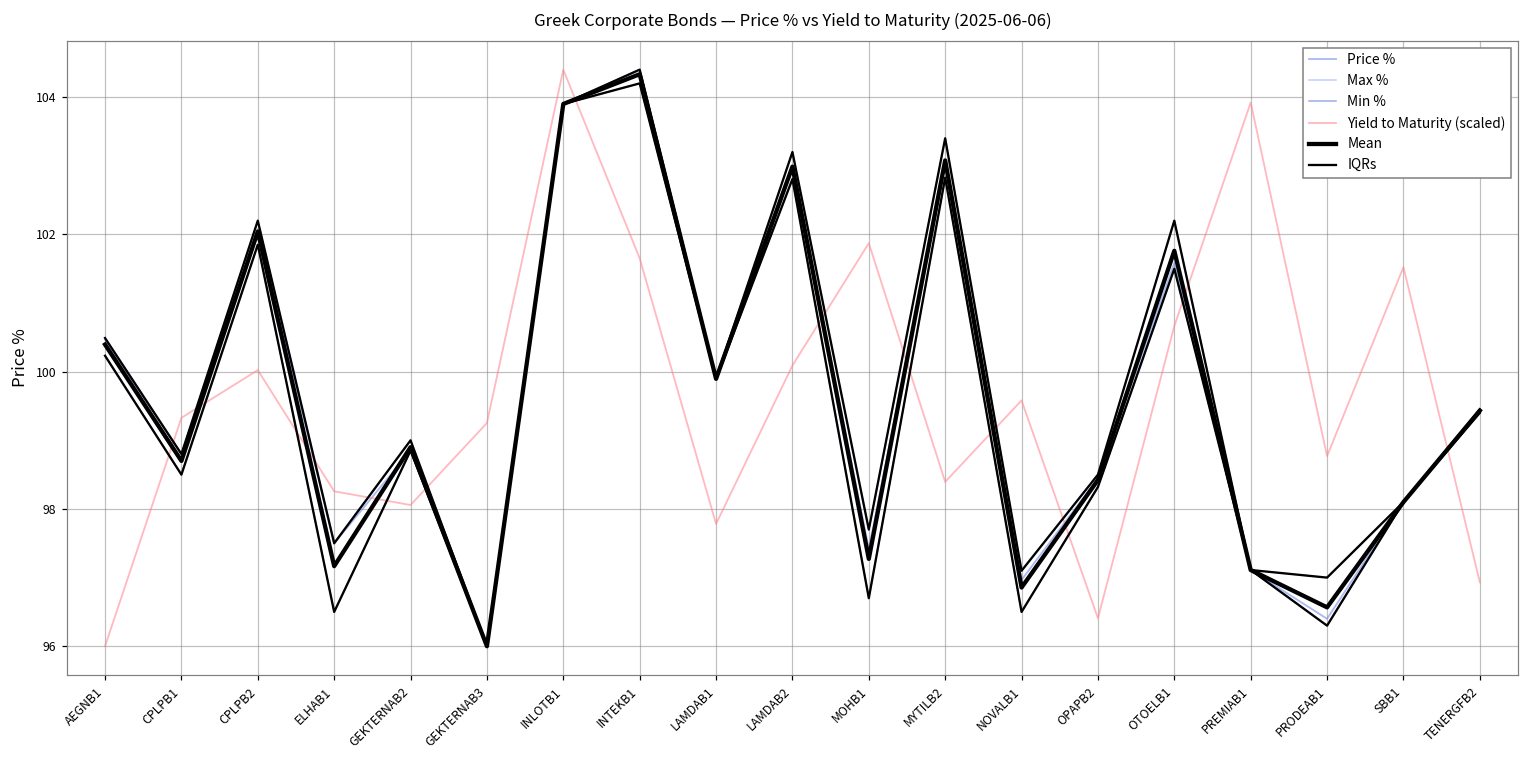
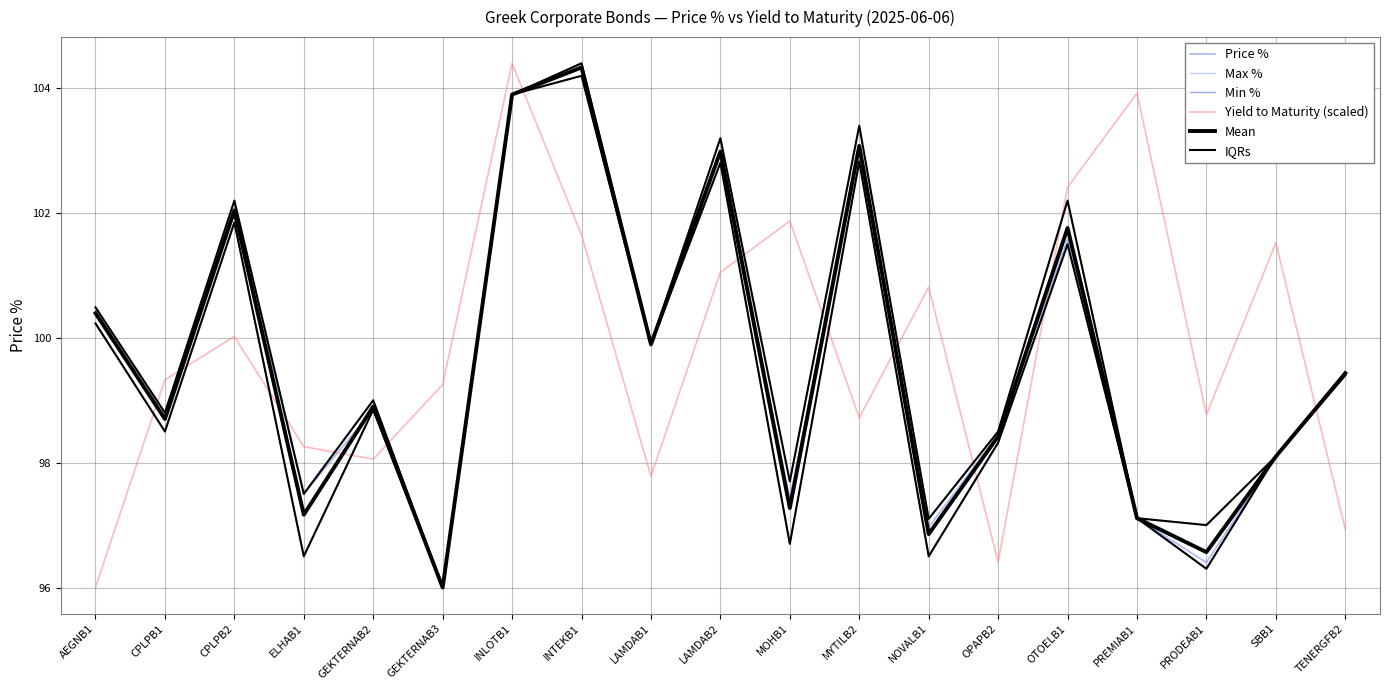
Yield to Maturity (scaled), LAMDAB2: 100.1 -> 101.1
Yield to Maturity (scaled), MYTILB2: 98.4 -> 98.7
Yield to Maturity (scaled), NOVALB1: 99.6 -> 100.8
Yield to Maturity (scaled), OTOELB1: 100.7 -> 102.4
